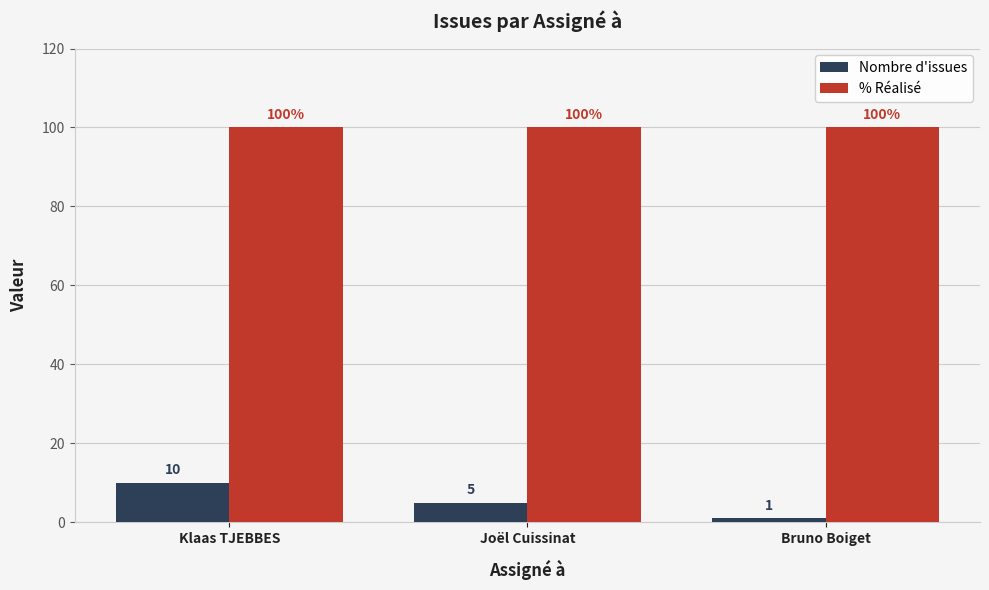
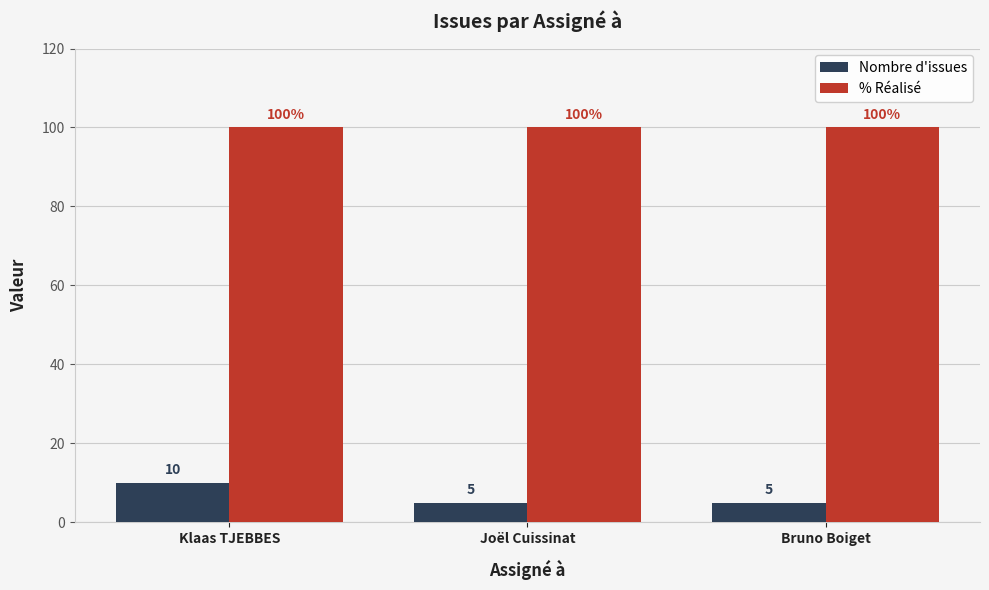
Nombre d'issues, Bruno Boiget: 1 -> 5
